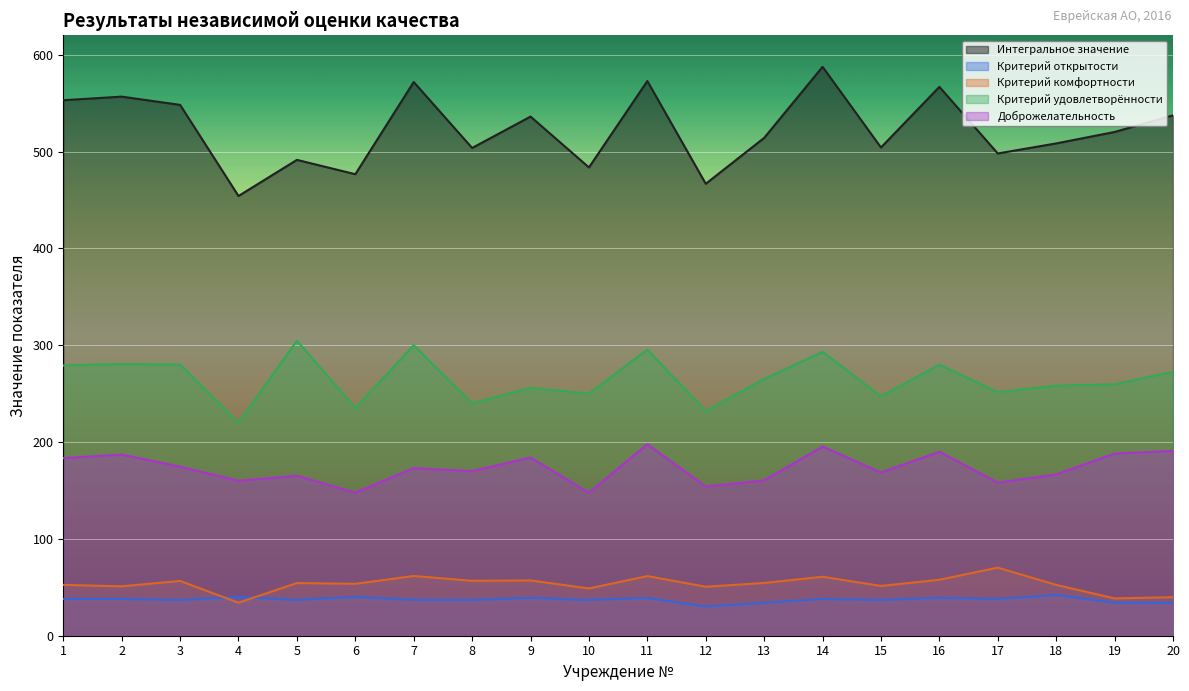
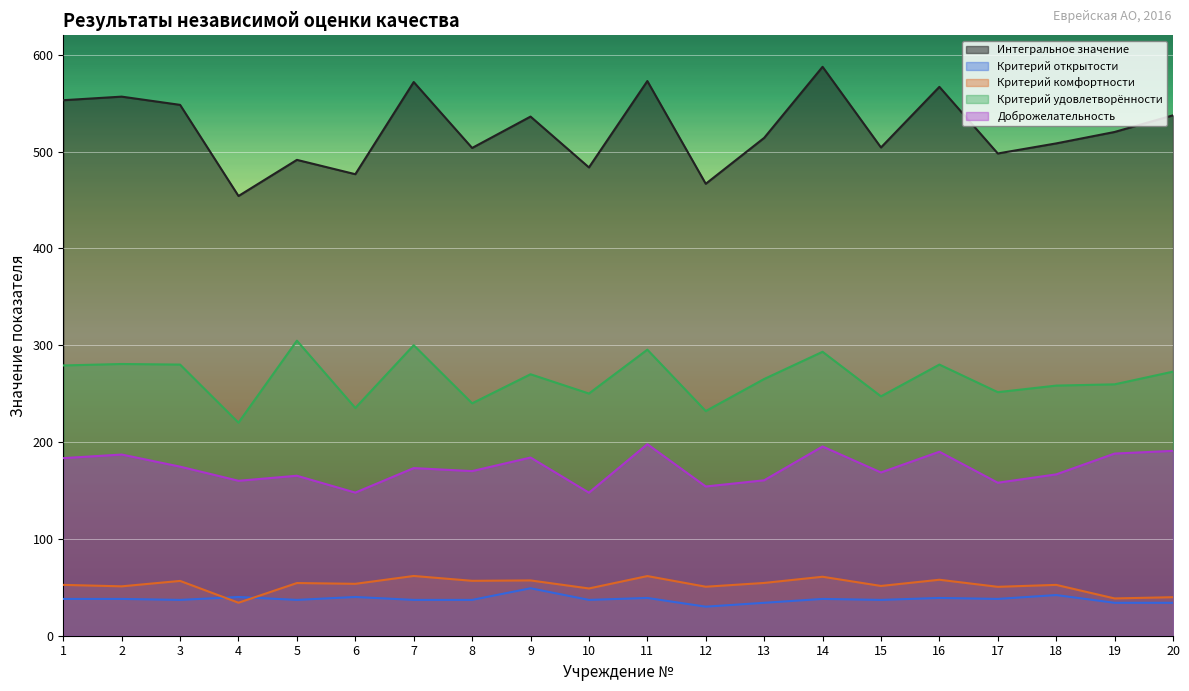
Критерий открытости, 9: 40 -> 50
Критерий удовлетворённости, 9: 260 -> 270
Критерий комфортности, 17: 70 -> 50
